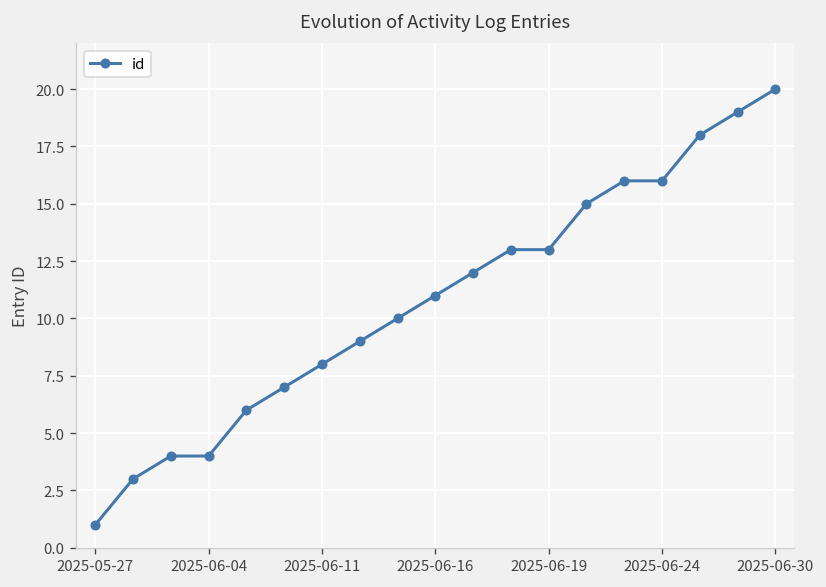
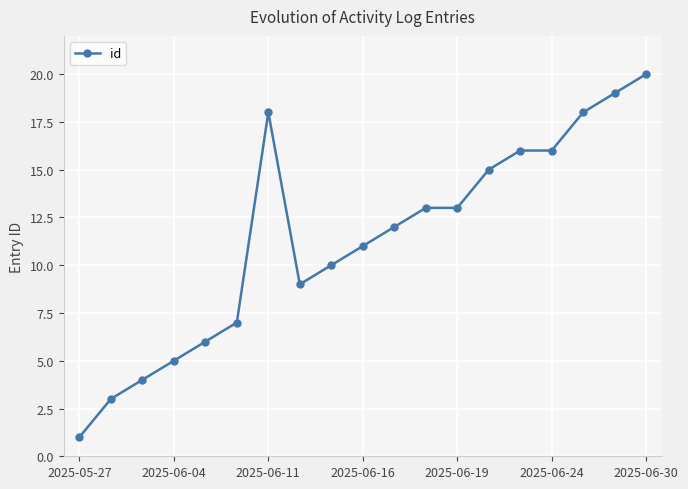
2025-06-04: 4 -> 5
2025-06-11: 8 -> 18
